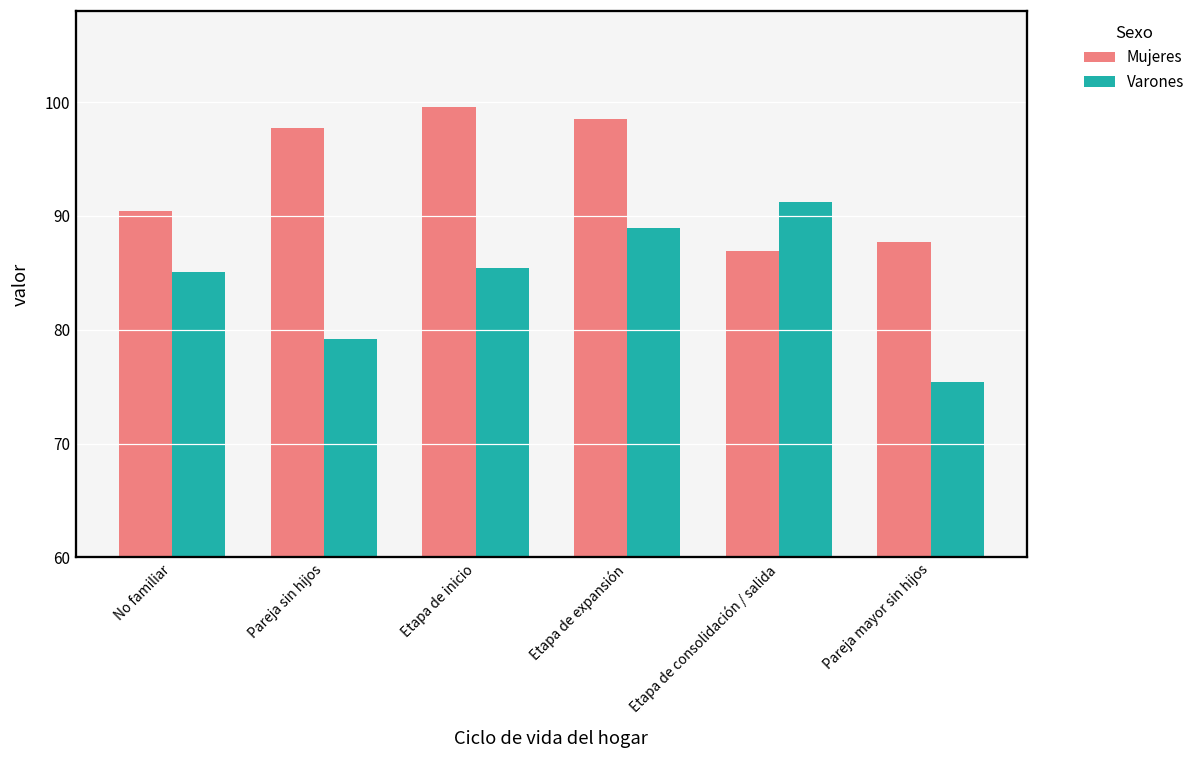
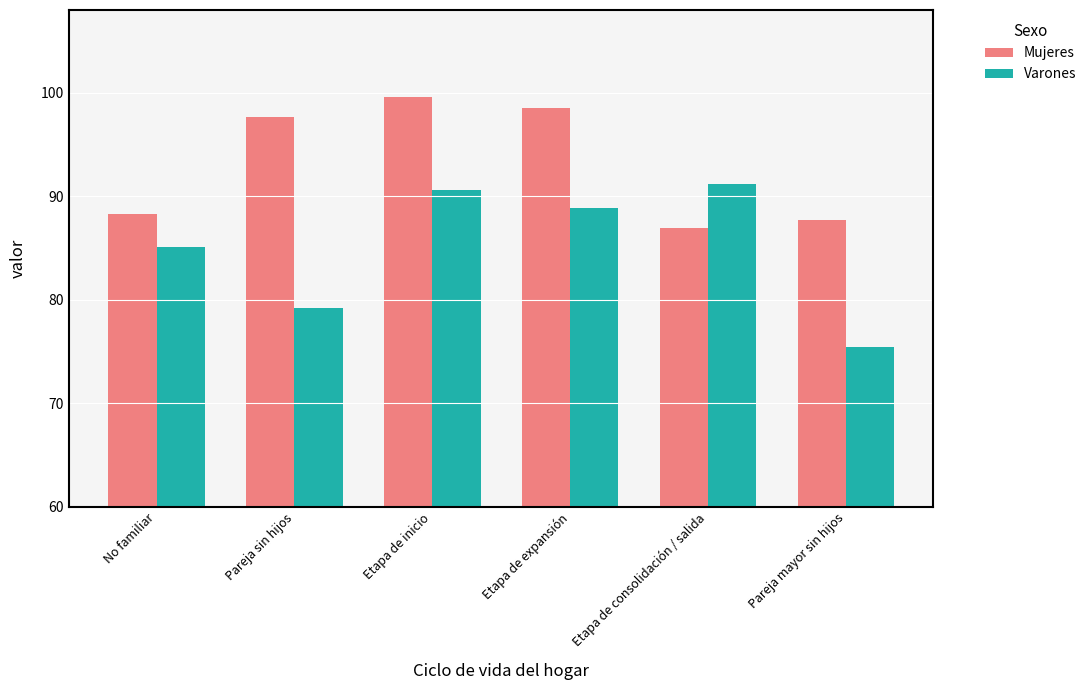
Mujeres, No familiar: 90.4 -> 88.3
Varones, Etapa de inicio: 85.4 -> 90.6
